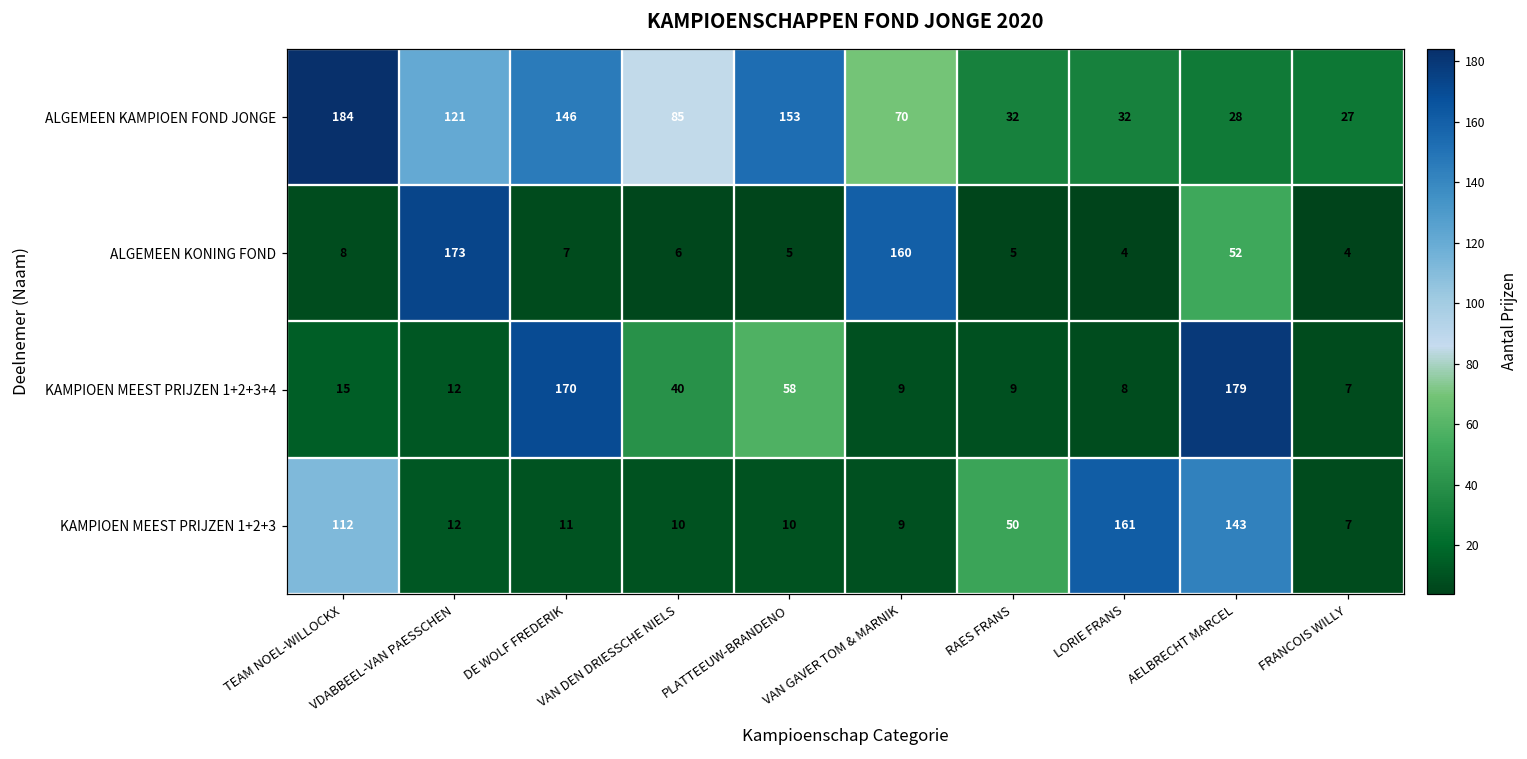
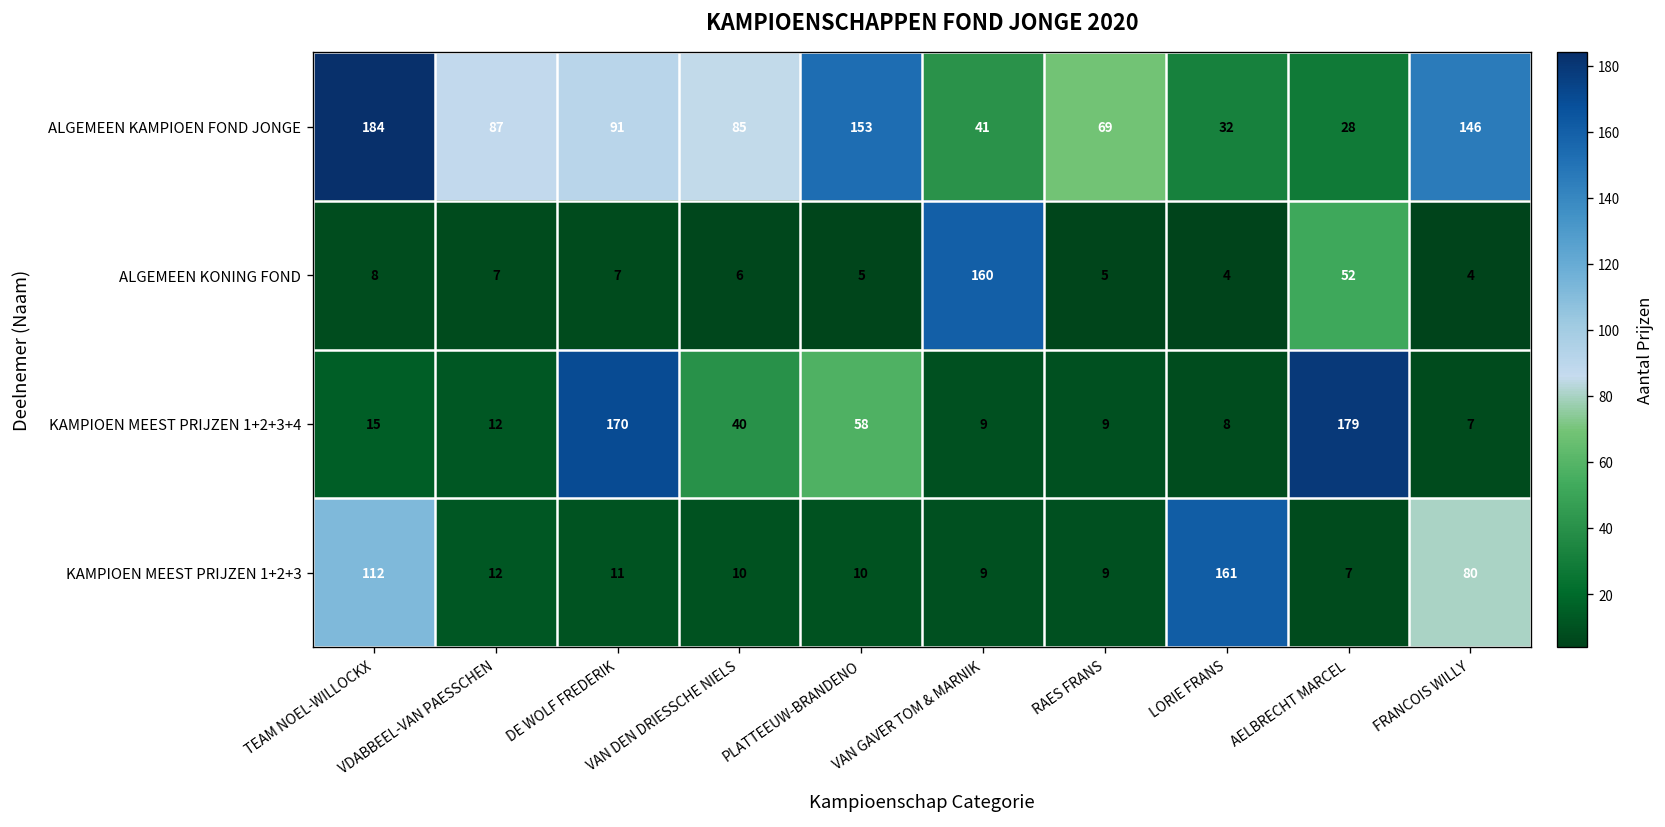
ALGEMEEN KAMPIOEN FOND JONGE, VDABBEEL-VAN PAESSCHEN: 121 -> 87
ALGEMEEN KAMPIOEN FOND JONGE, DE WOLF FREDERIK: 146 -> 91
ALGEMEEN KAMPIOEN FOND JONGE, VAN GAVER TOM & MARNIK: 70 -> 41
ALGEMEEN KAMPIOEN FOND JONGE, RAES FRANS: 32 -> 69
ALGEMEEN KAMPIOEN FOND JONGE, FRANCOIS WILLY: 27 -> 146
ALGEMEEN KONING FOND, VDABBEEL-VAN PAESSCHEN: 173 -> 7
KAMPIOEN MEEST PRIJZEN 1+2+3, RAES FRANS: 50 -> 9
KAMPIOEN MEEST PRIJZEN 1+2+3, AELBRECHT MARCEL: 143 -> 7
KAMPIOEN MEEST PRIJZEN 1+2+3, FRANCOIS WILLY: 7 -> 80
